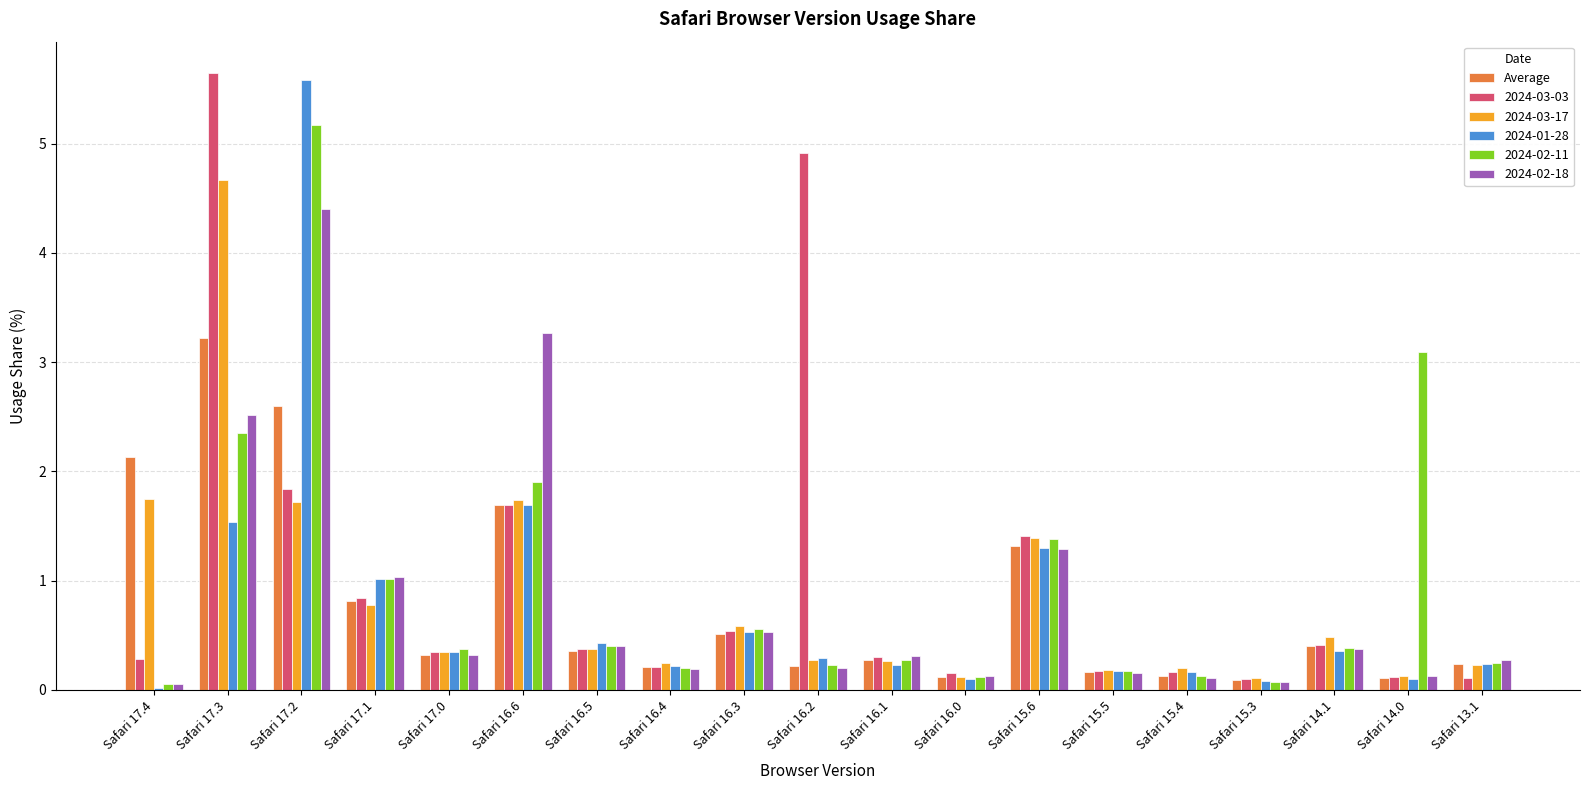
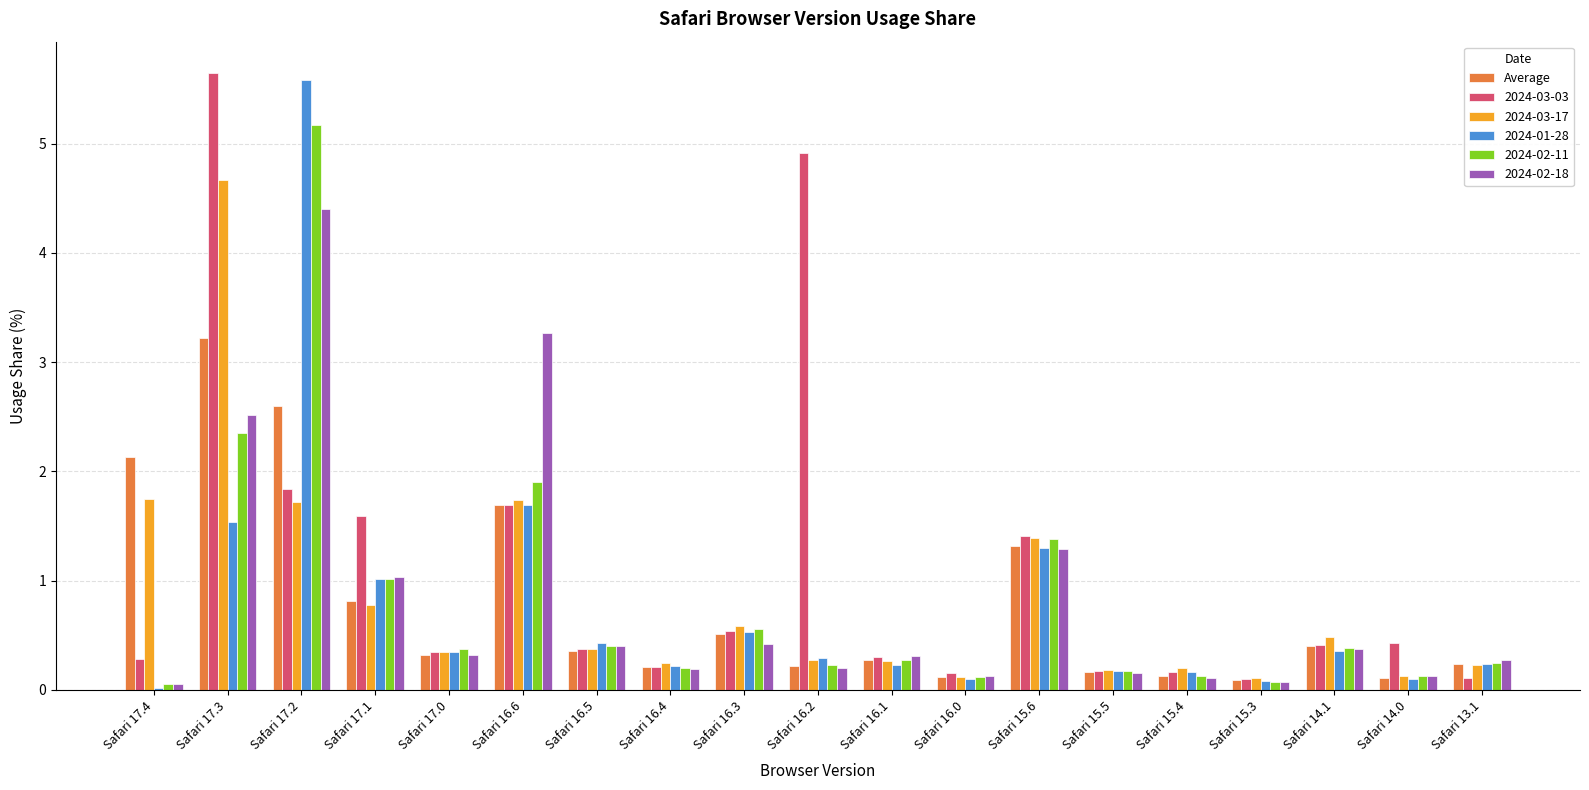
2024-03-03, Safari 17.1: 0.84 -> 1.59
2024-02-18, Safari 16.3: 0.53 -> 0.42
2024-03-03, Safari 14.0: 0.12 -> 0.43
2024-02-11, Safari 14.0: 3.09 -> 0.13
